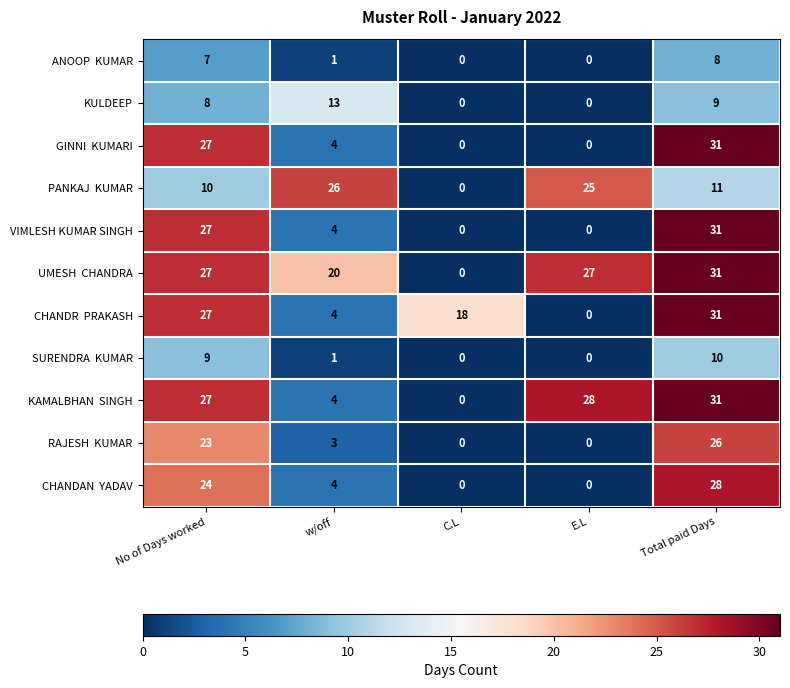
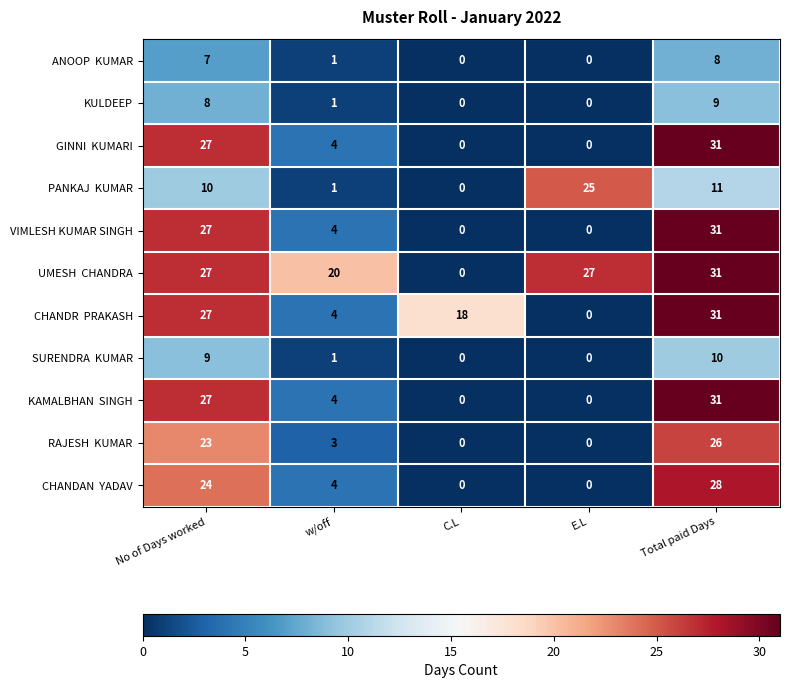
KULDEEP, w/off: 13 -> 1
PANKAJ KUMAR, w/off: 26 -> 1
KAMALBHAN SINGH, E.L: 28 -> 0
